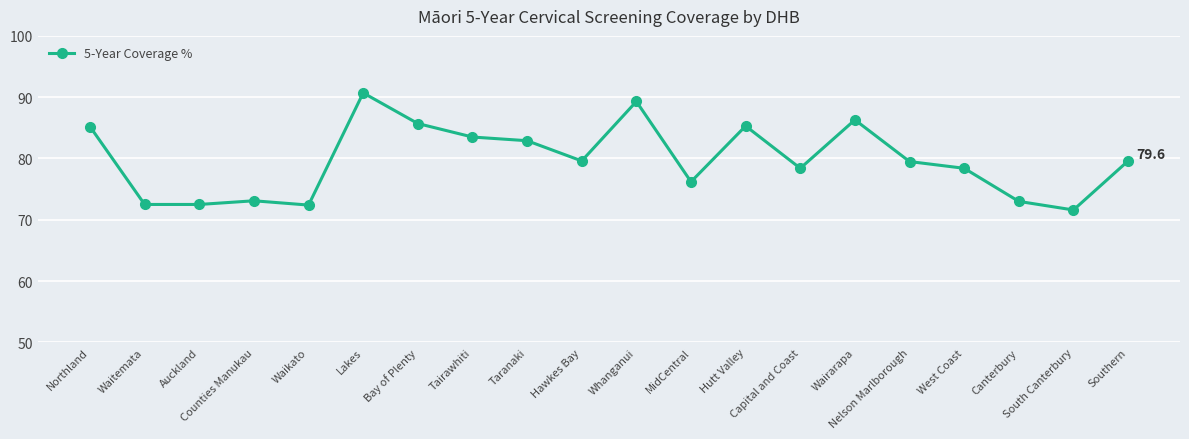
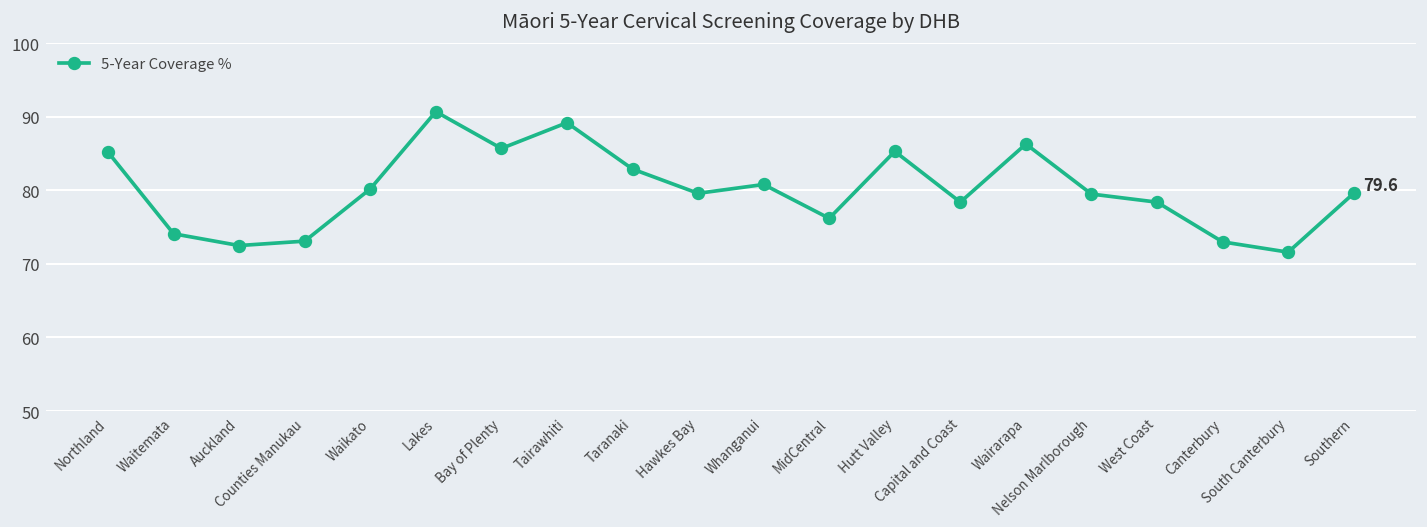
Waitemata: 73 -> 74
Waikato: 72 -> 80
Tairawhiti: 84 -> 89
Whanganui: 89 -> 81
